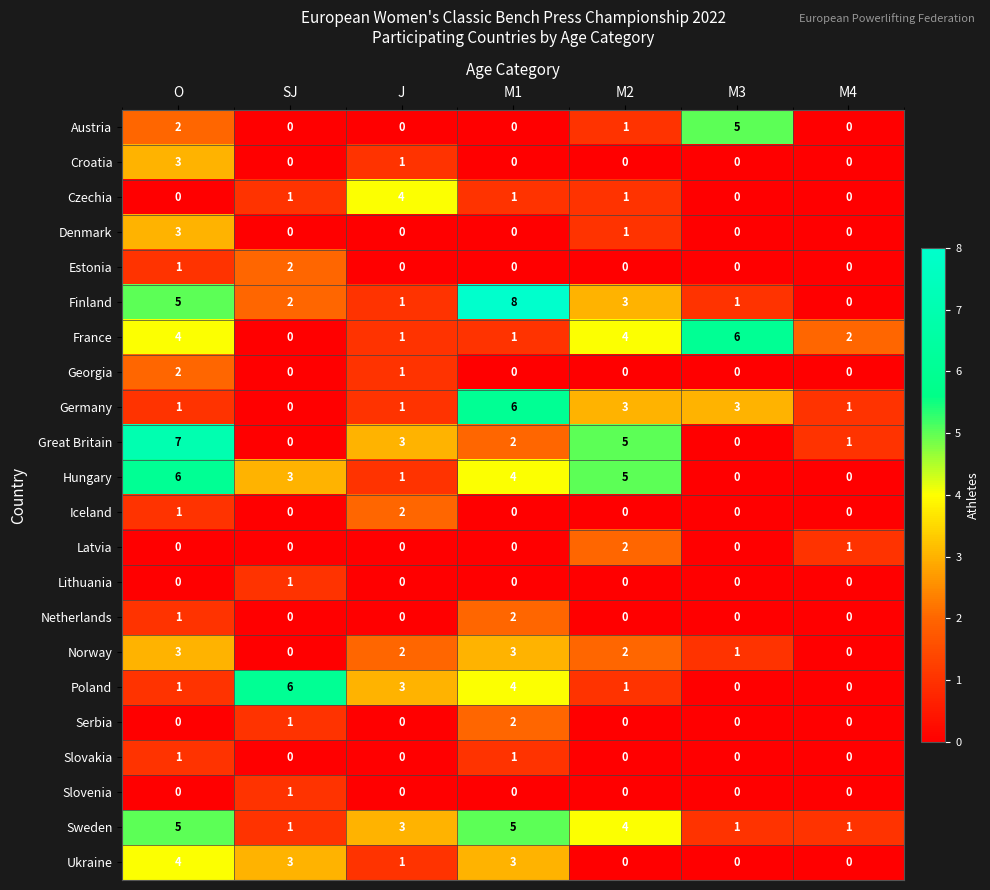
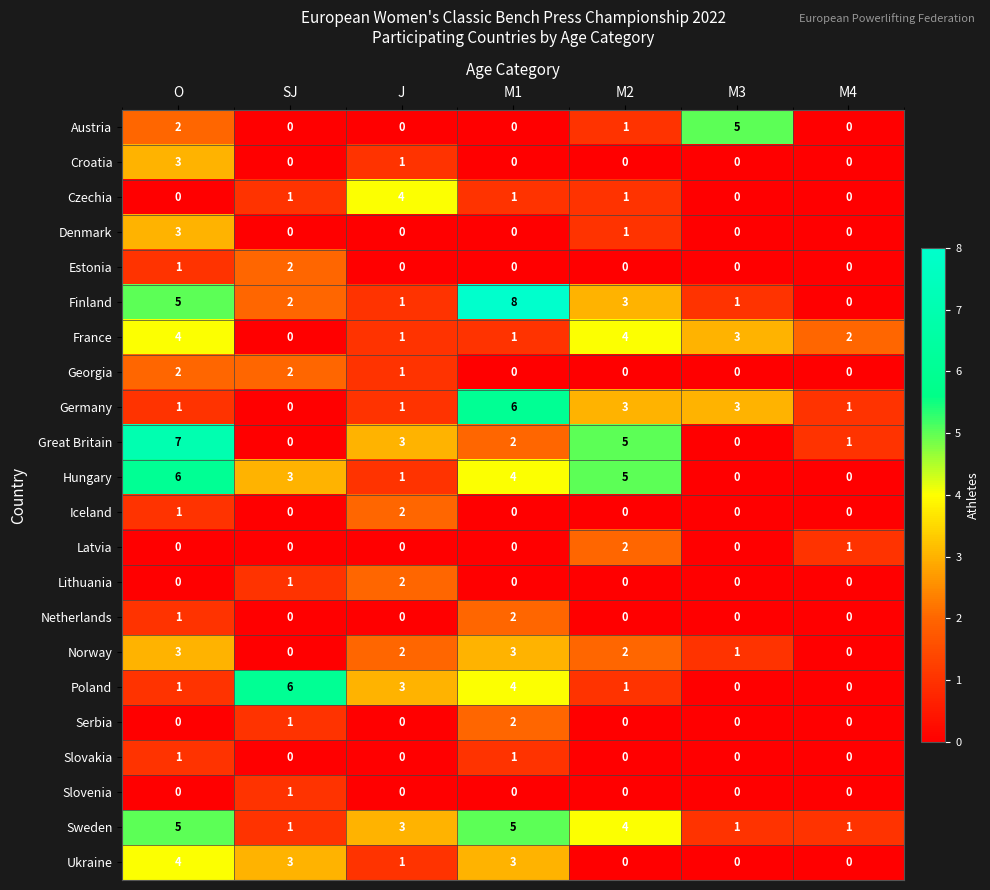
France, M3: 6 -> 3
Georgia, SJ: 0 -> 2
Lithuania, J: 0 -> 2
